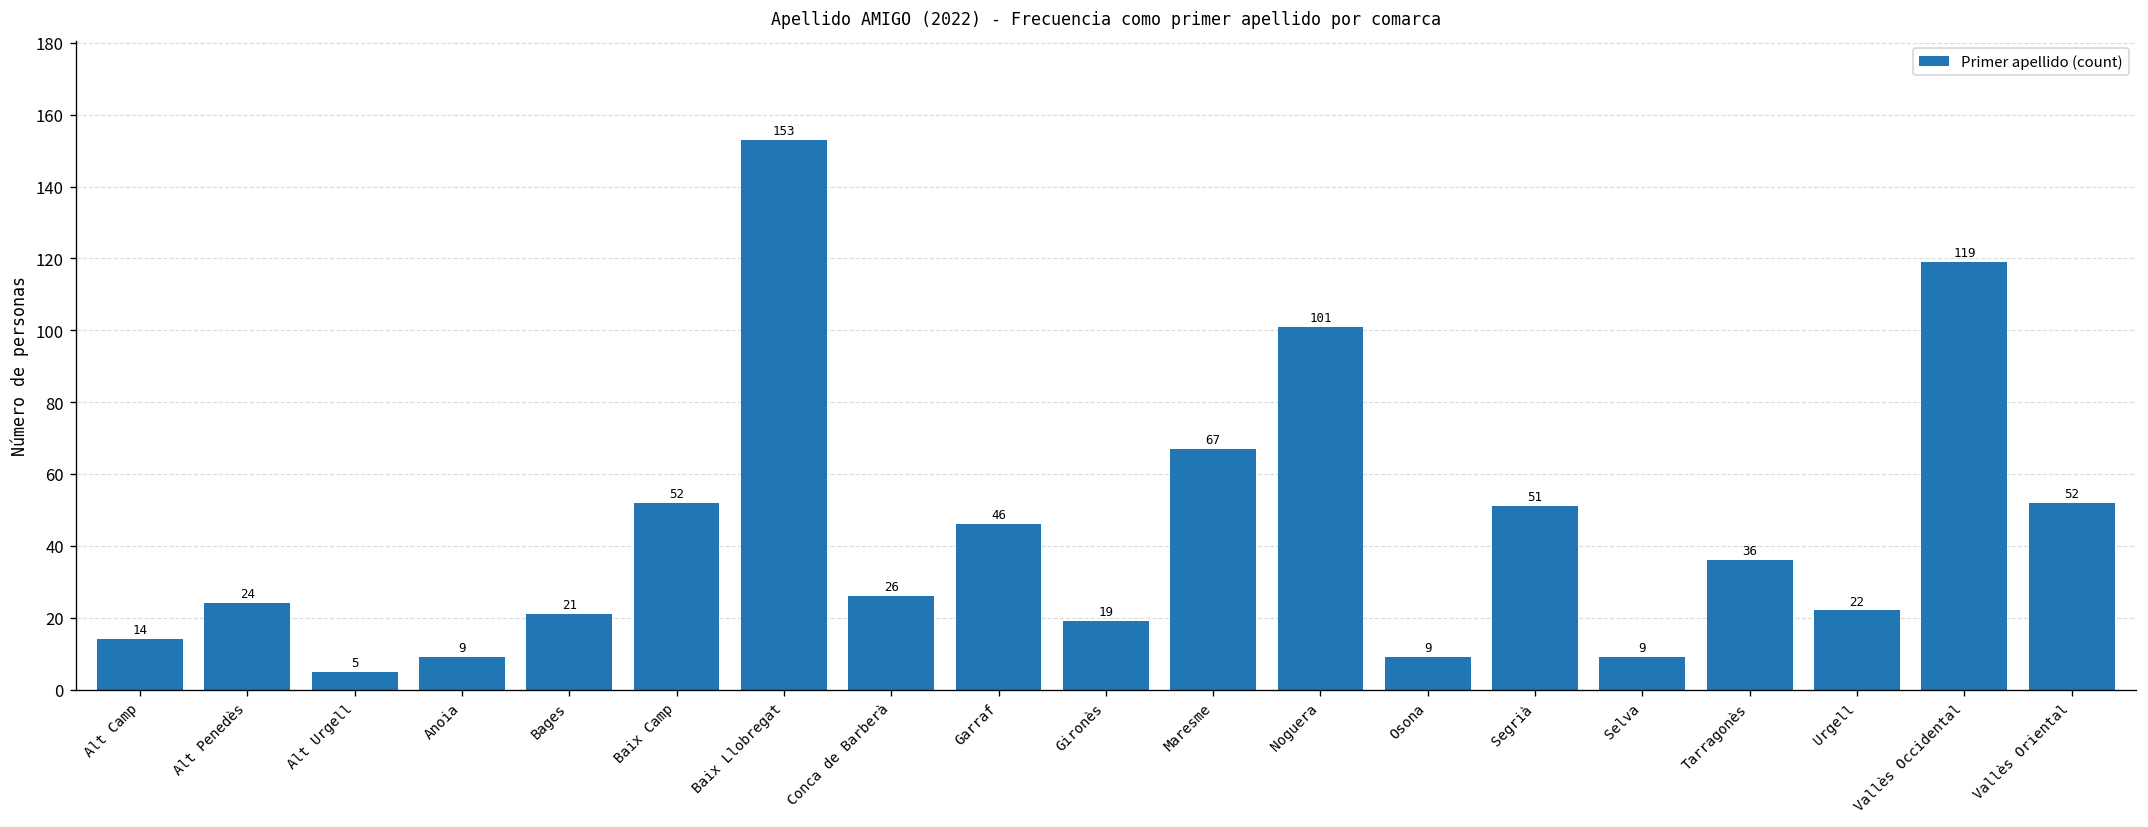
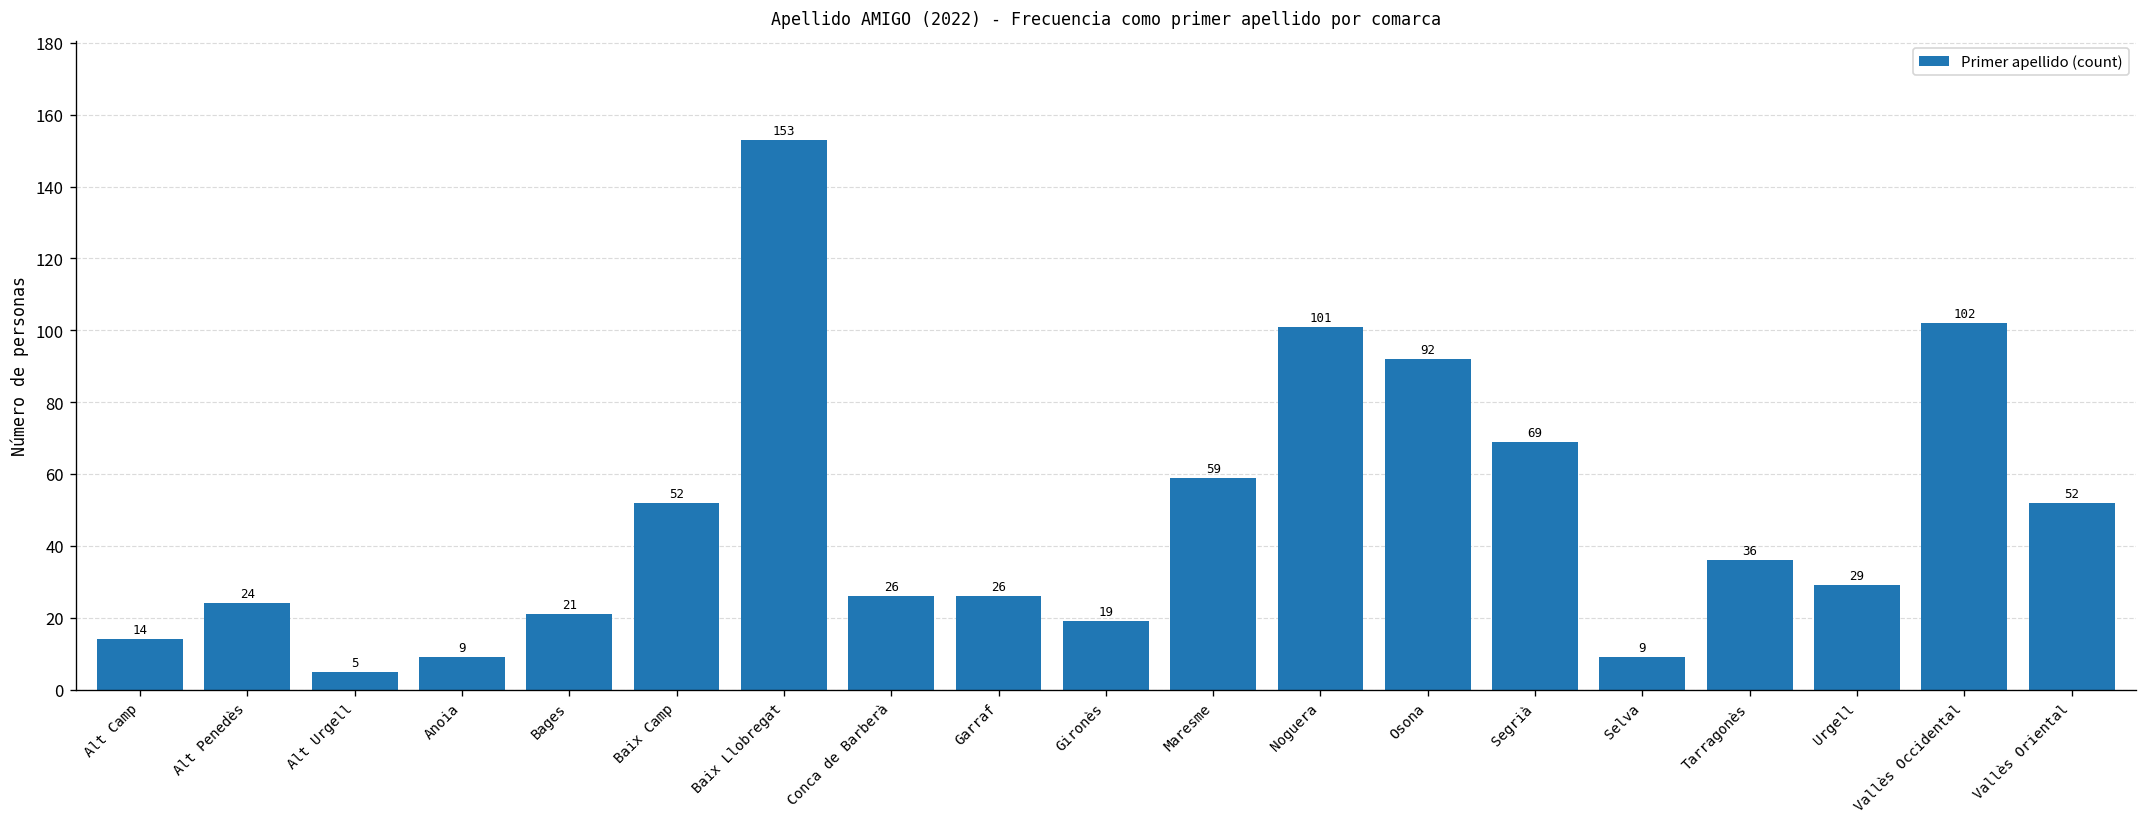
Garraf: 46 -> 26
Maresme: 67 -> 59
Osona: 9 -> 92
Segrià: 51 -> 69
Urgell: 22 -> 29
Vallès Occidental: 119 -> 102
